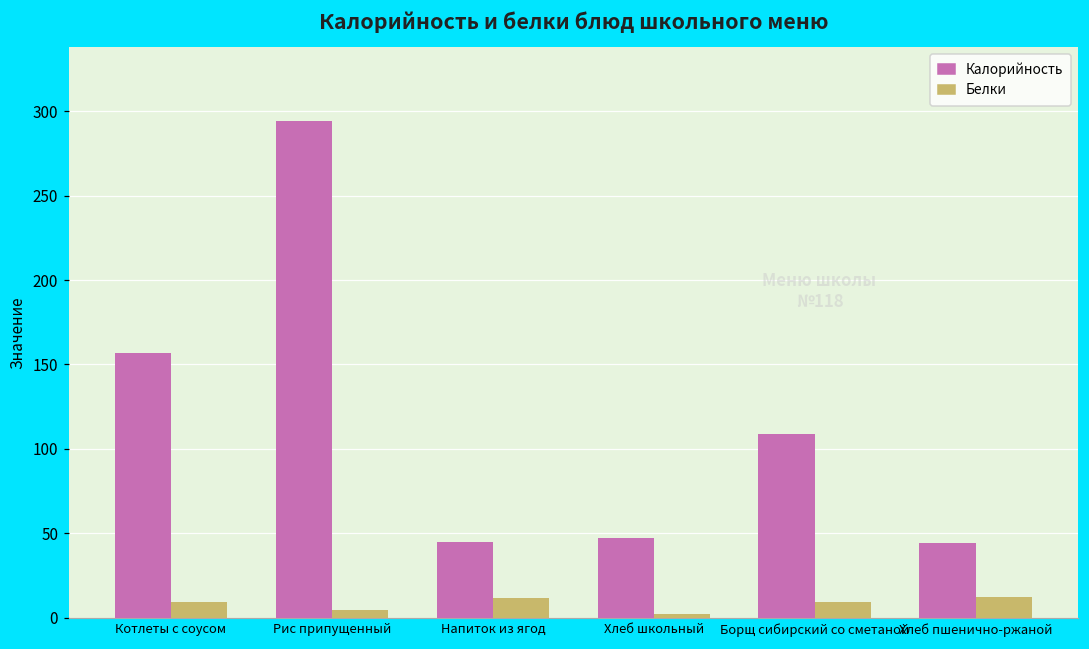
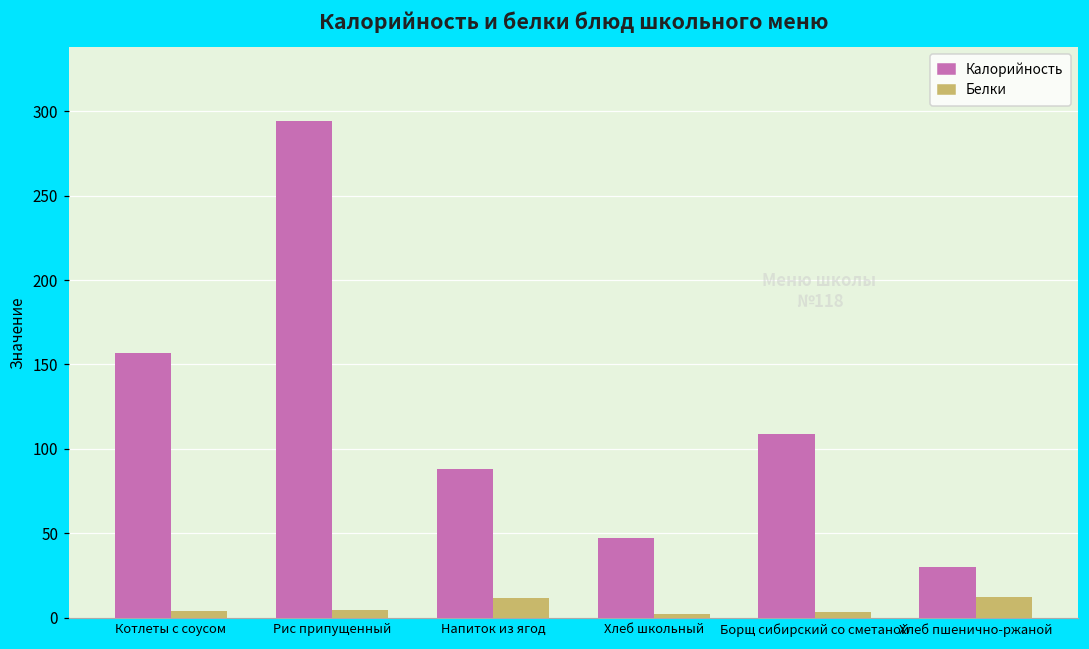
Белки, Котлеты с соусом: 9 -> 4
Калорийность, Напиток из ягод: 45 -> 88
Белки, Борщ сибирский со сметаной: 9 -> 3
Калорийность, Хлеб пшенично-ржаной: 44 -> 30
